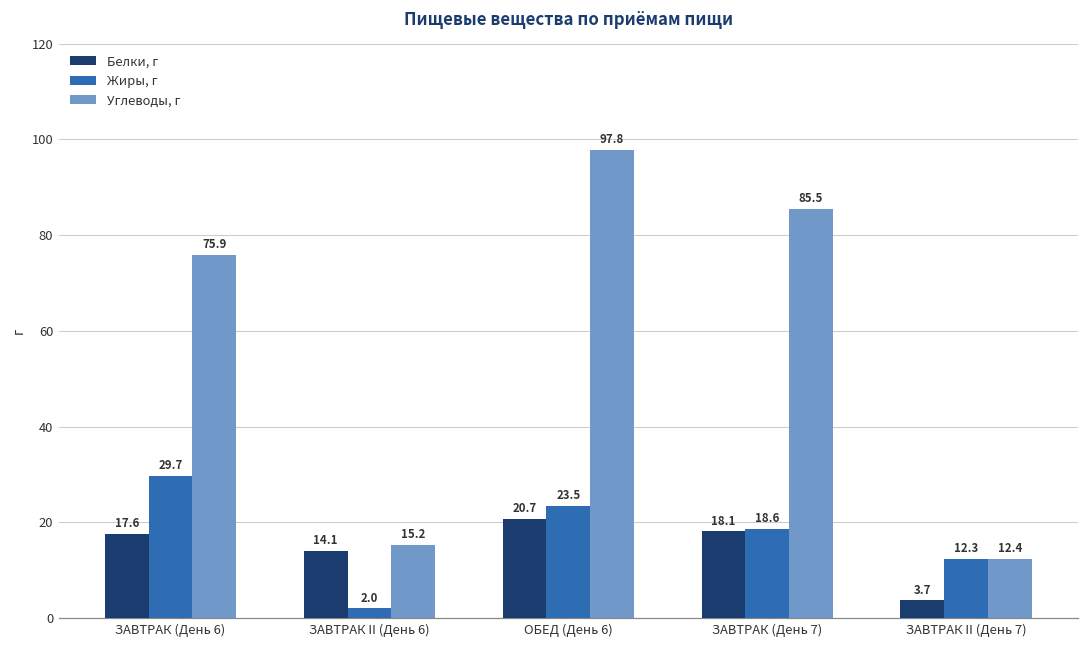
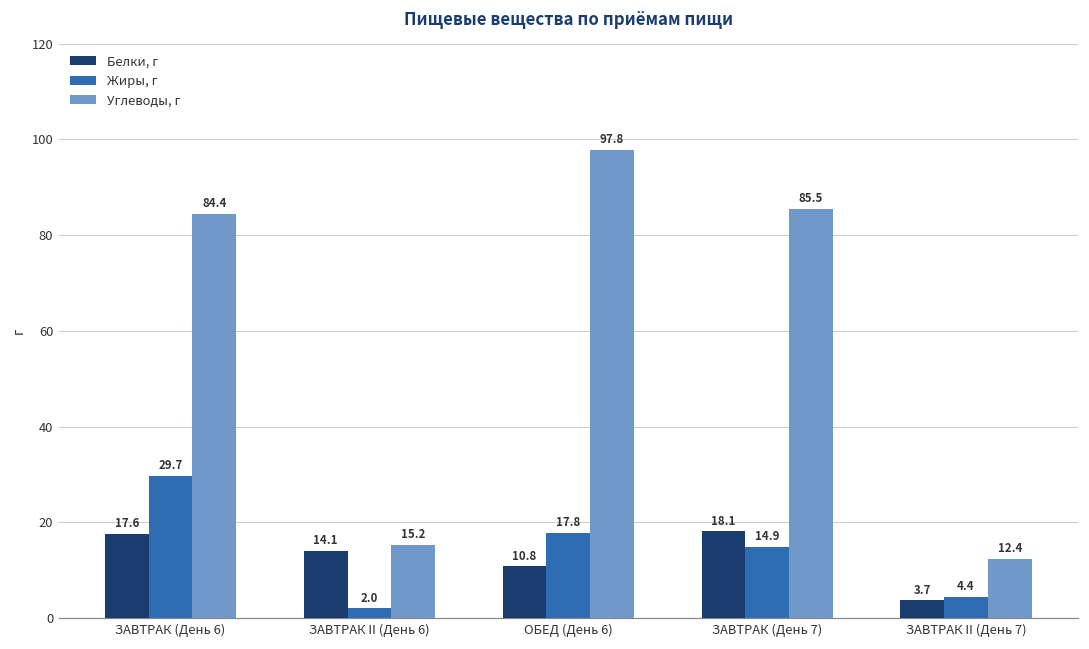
Углеводы, г, ЗАВТРАК (День 6): 75.9 -> 84.4
Белки, г, ОБЕД (День 6): 20.7 -> 10.8
Жиры, г, ОБЕД (День 6): 23.5 -> 17.8
Жиры, г, ЗАВТРАК (День 7): 18.6 -> 14.9
Жиры, г, ЗАВТРАК II (День 7): 12.3 -> 4.4
